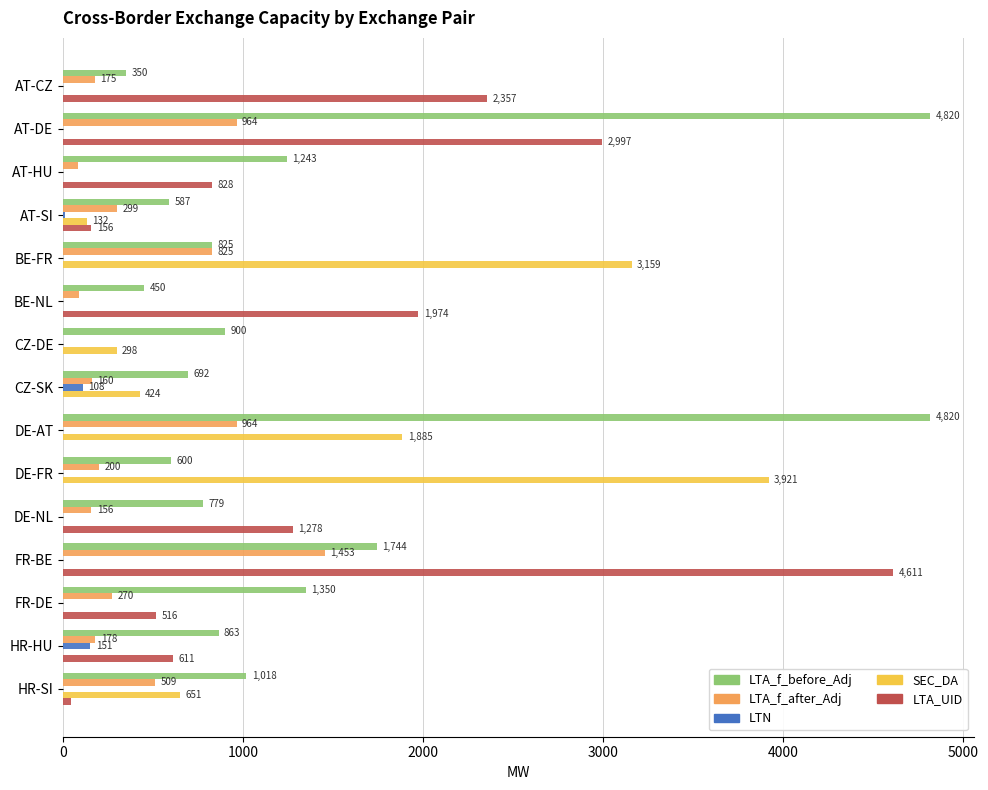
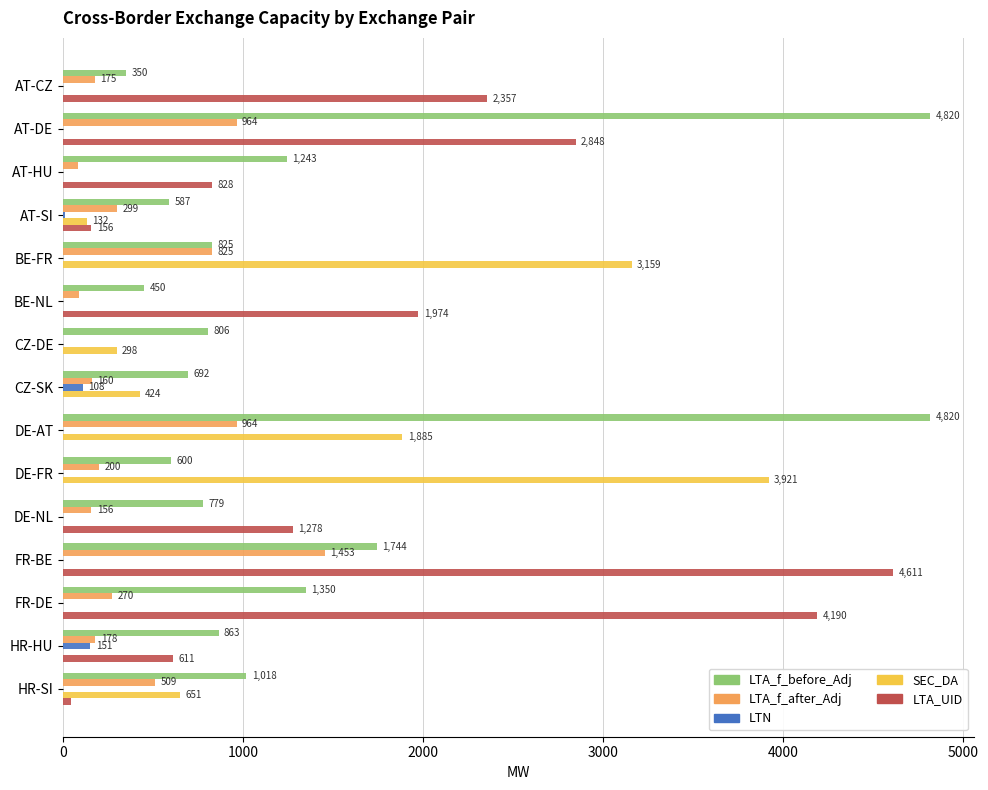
LTA_UID, AT-DE: 2,997 -> 2,848
LTA_f_before_Adj, CZ-DE: 900 -> 806
LTA_UID, FR-DE: 516 -> 4,190
